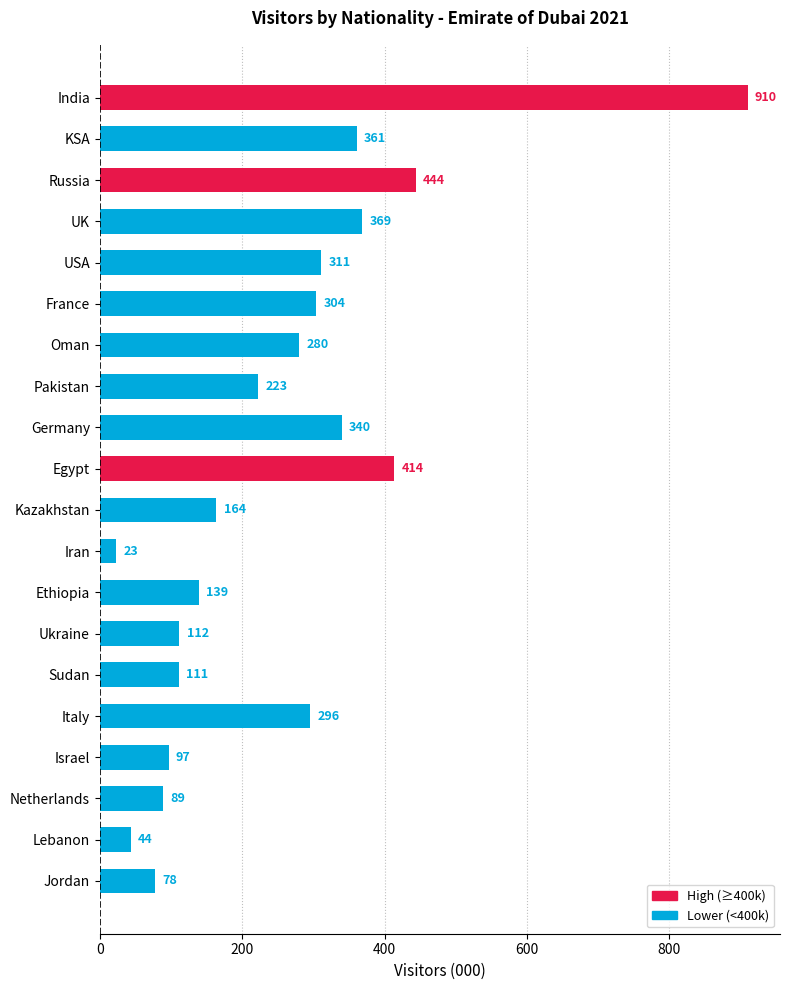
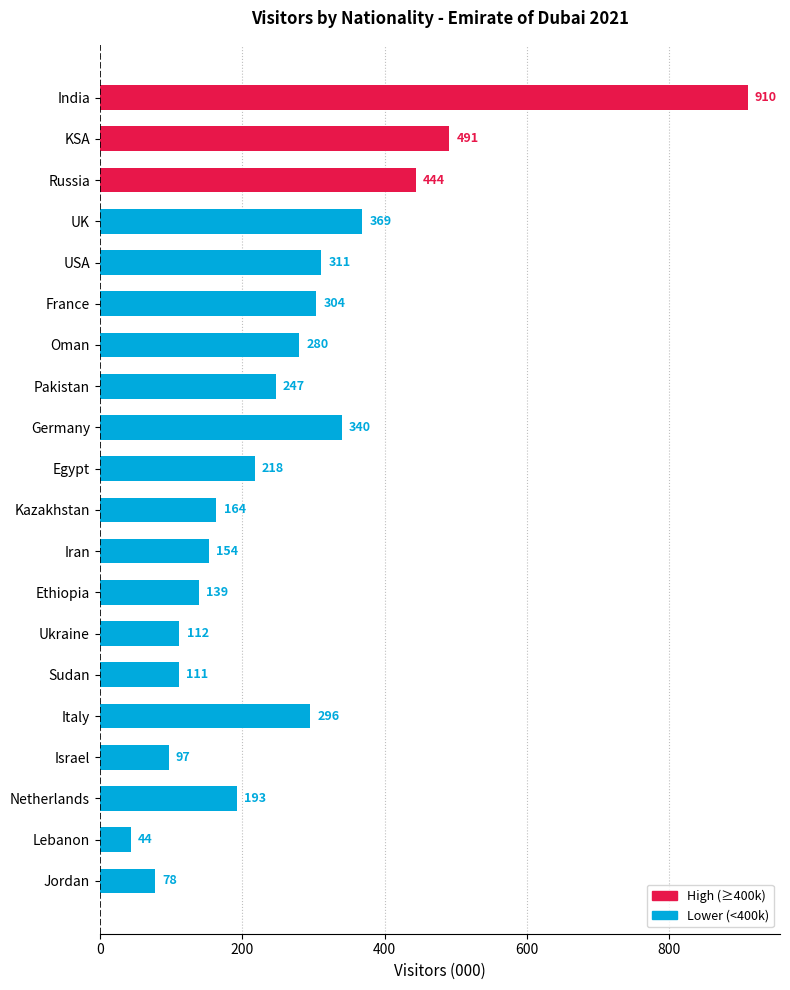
KSA: 361 -> 491
Pakistan: 223 -> 247
Egypt: 414 -> 218
Iran: 23 -> 154
Netherlands: 89 -> 193
